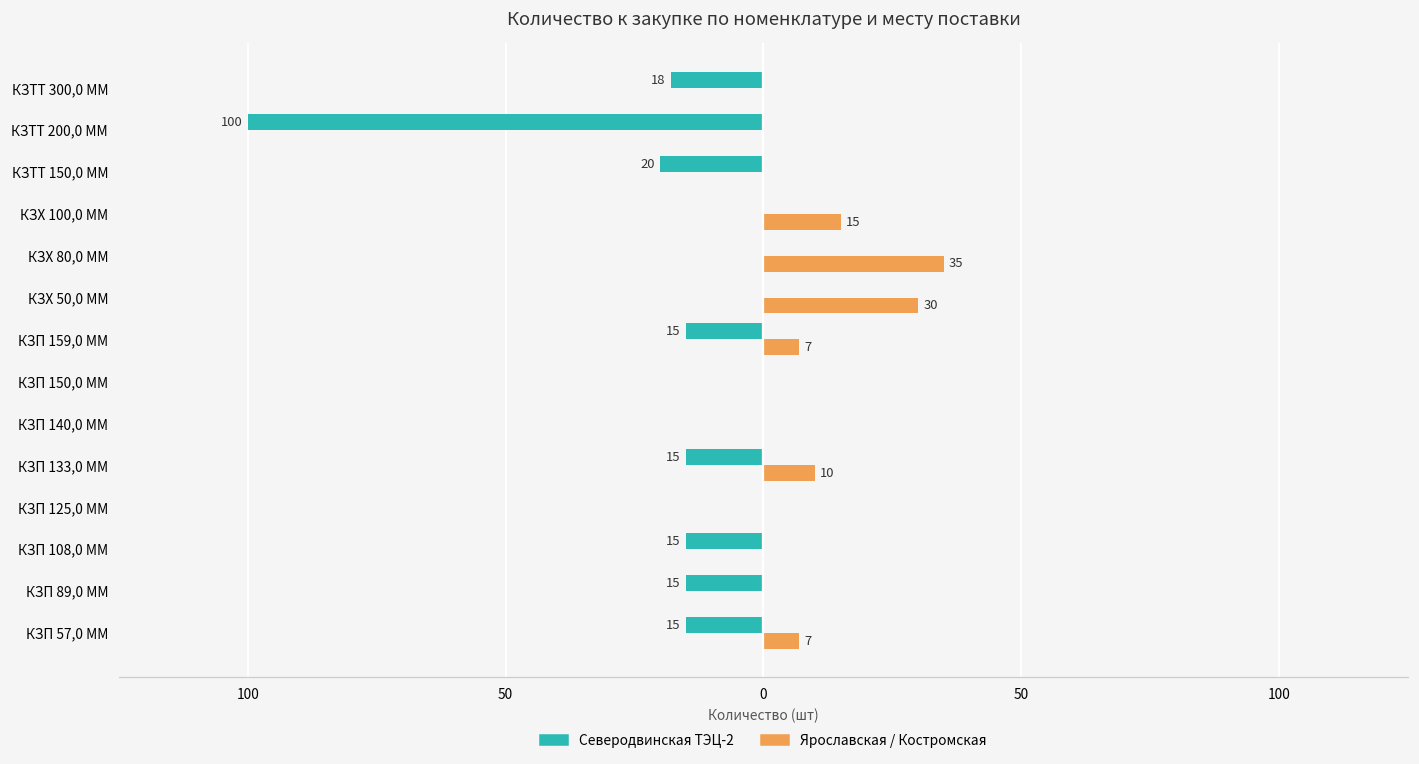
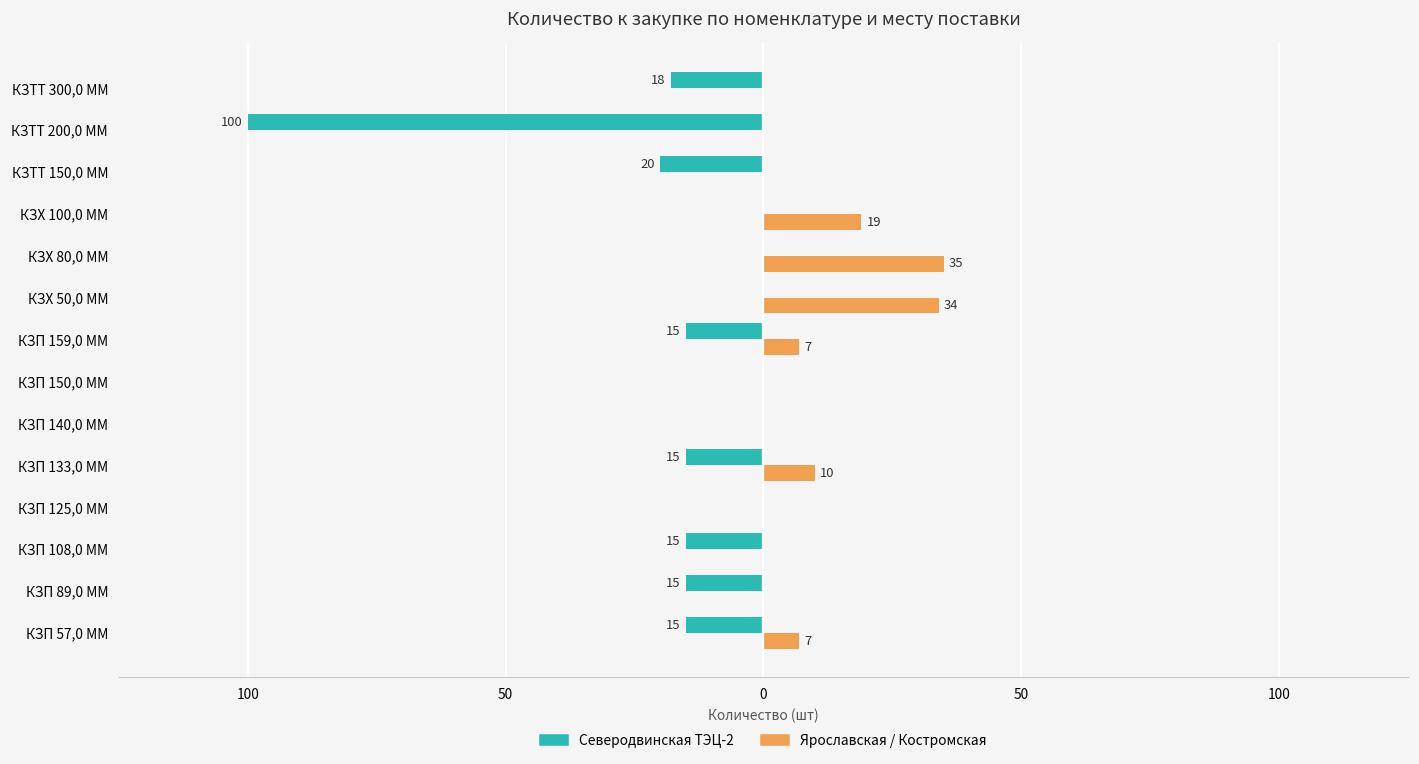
Ярославская / Костромская, КЗХ 100,0 ММ: 15 -> 19
Ярославская / Костромская, КЗХ 50,0 ММ: 30 -> 34
